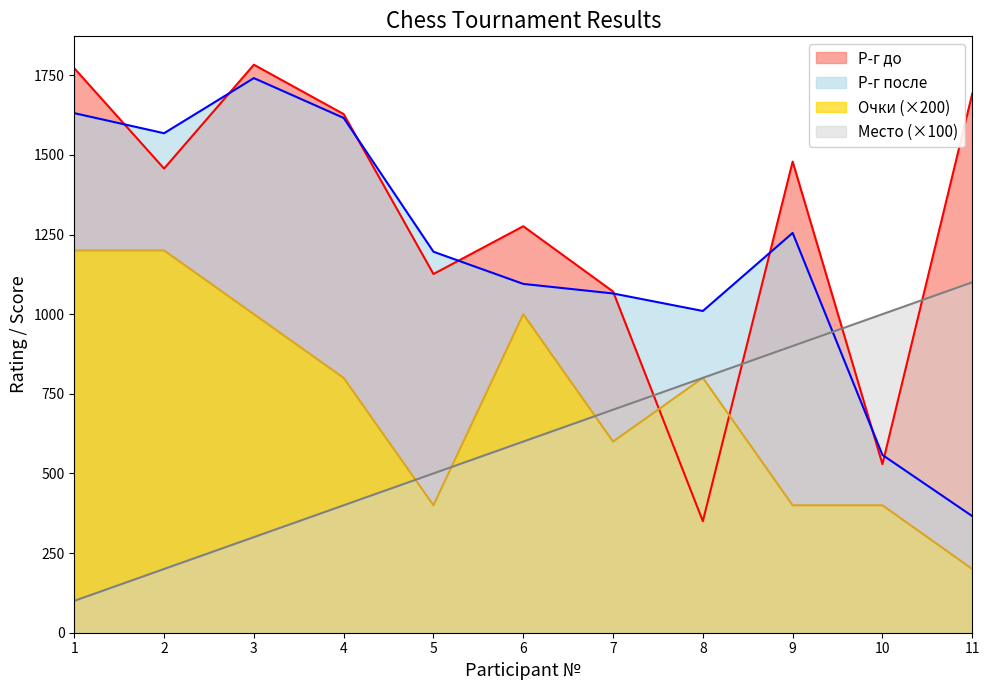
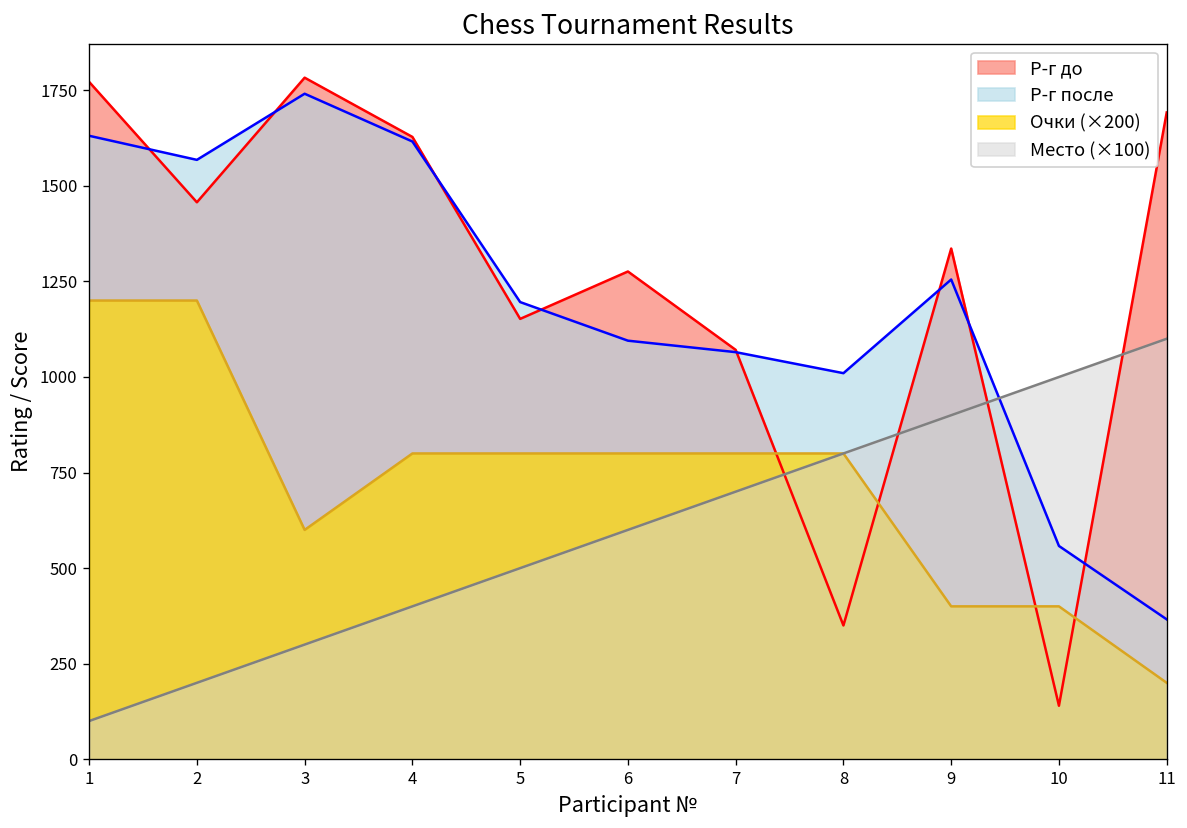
Очки (×200), 3: 1000 -> 600
Р-г до, 5: 1130 -> 1150
Очки (×200), 5: 400 -> 800
Очки (×200), 6: 1000 -> 800
Очки (×200), 7: 600 -> 800
Р-г до, 9: 1480 -> 1340
Р-г до, 10: 530 -> 140
